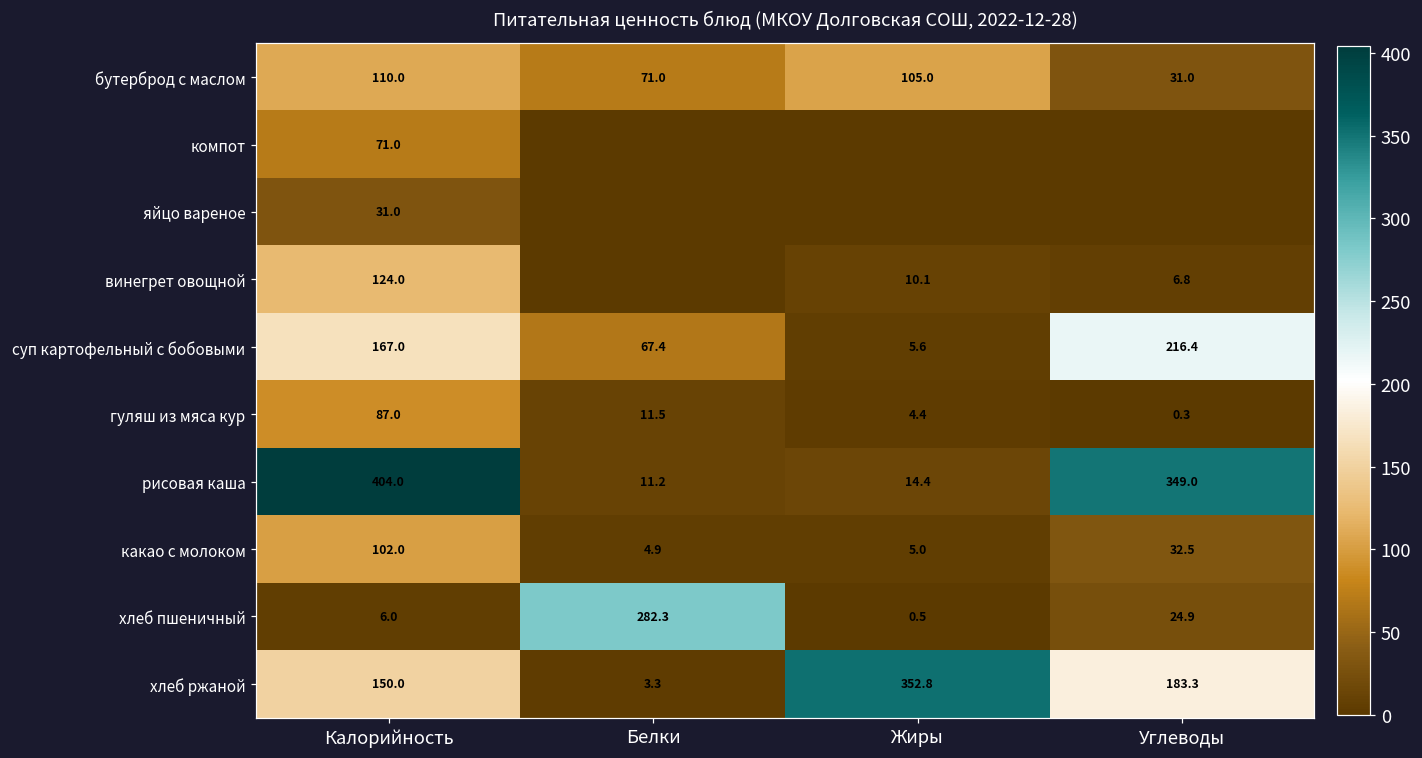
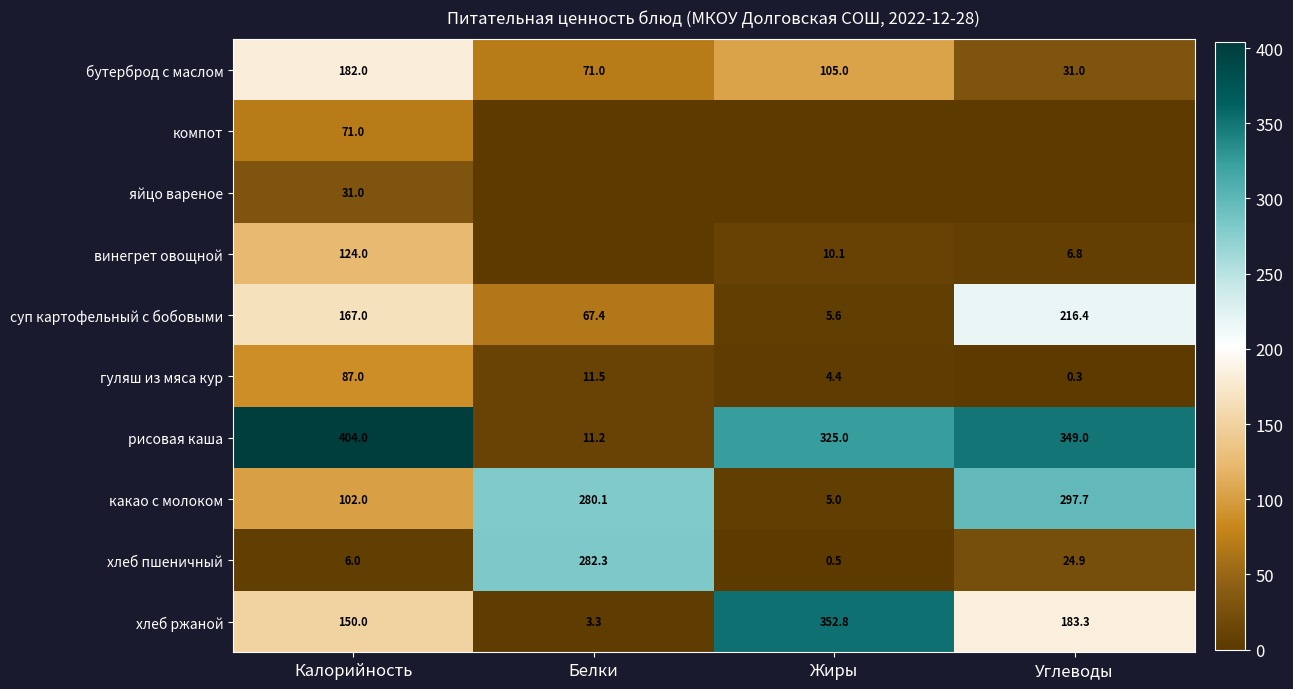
бутерброд с маслом, Калорийность: 110.0 -> 182.0
рисовая каша, Жиры: 14.4 -> 325.0
какао с молоком, Белки: 4.9 -> 280.1
какао с молоком, Углеводы: 32.5 -> 297.7
